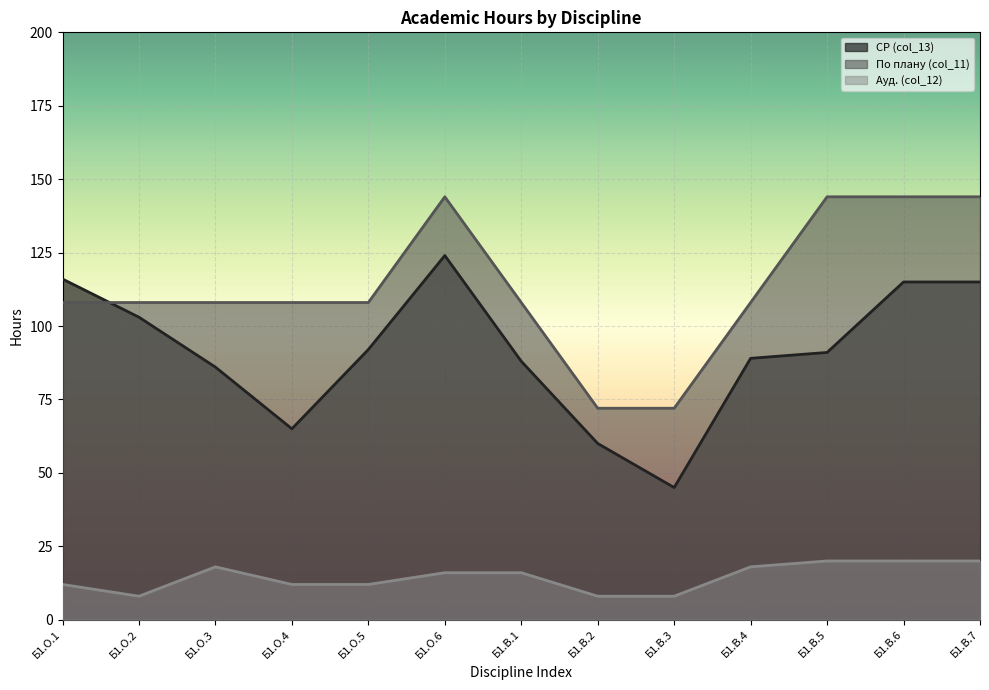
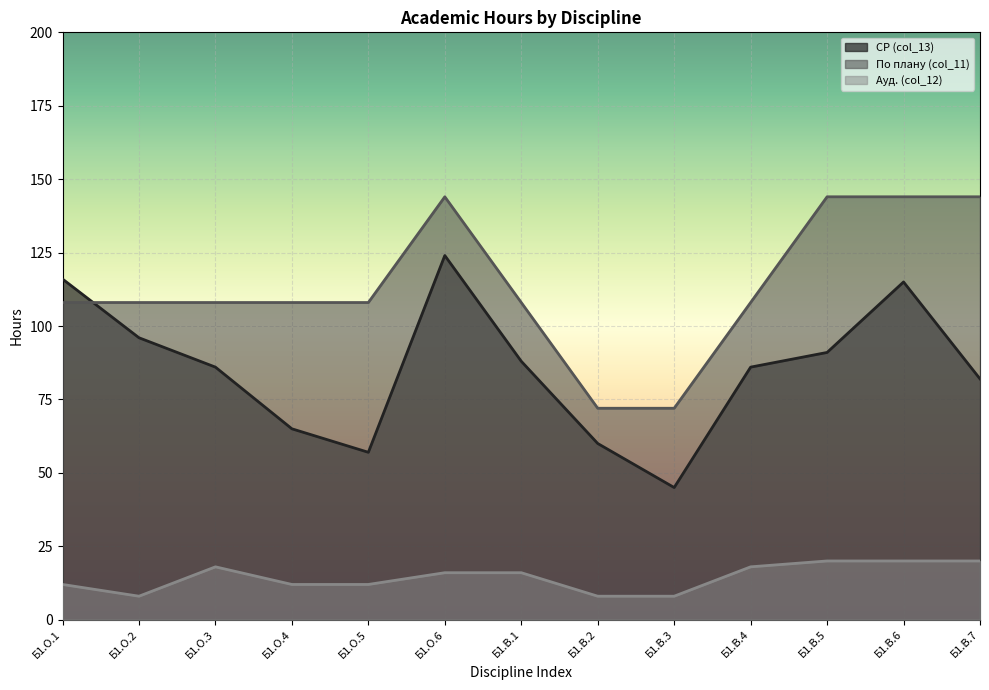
СР (col_13), Б1.О.2: 103 -> 96
СР (col_13), Б1.О.5: 92 -> 57
СР (col_13), Б1.В.4: 89 -> 86
СР (col_13), Б1.В.7: 115 -> 82
